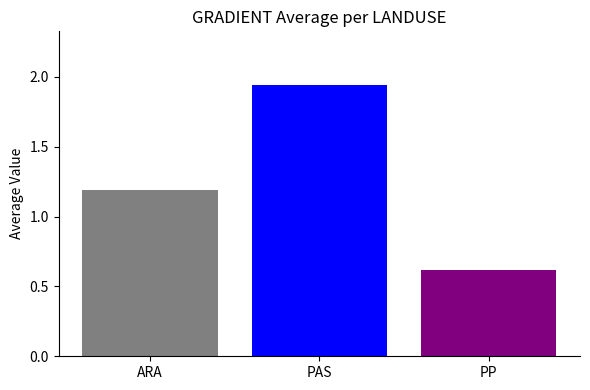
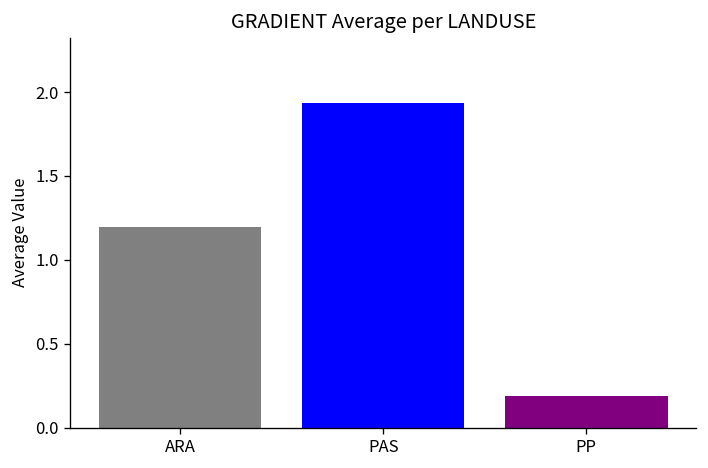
PP: 0.62 -> 0.19
